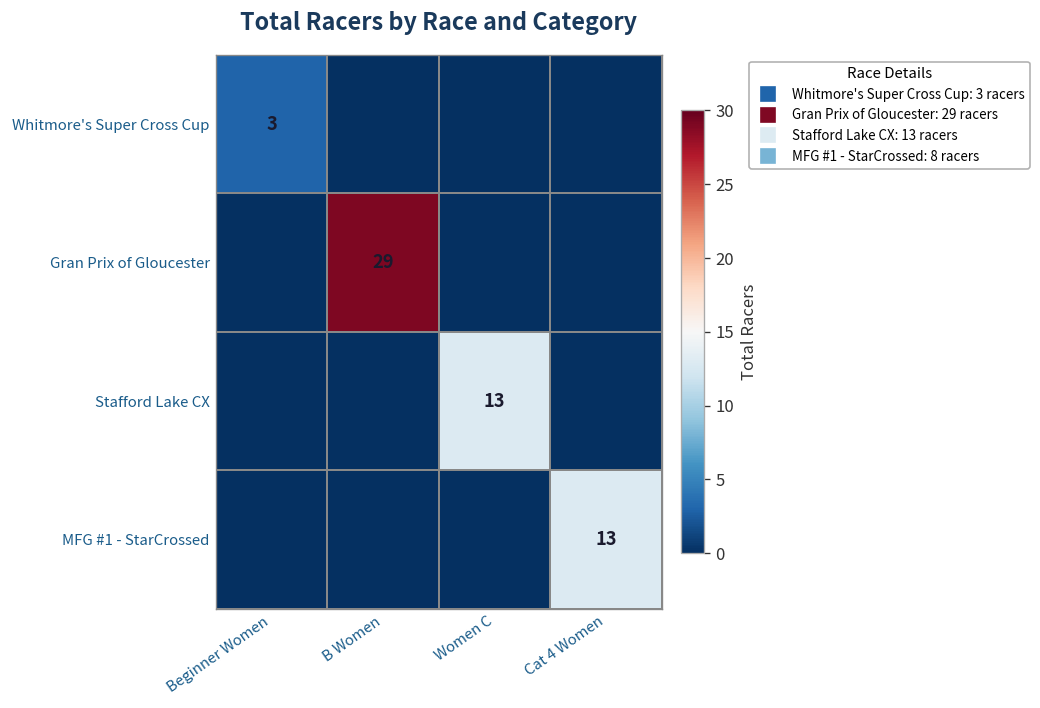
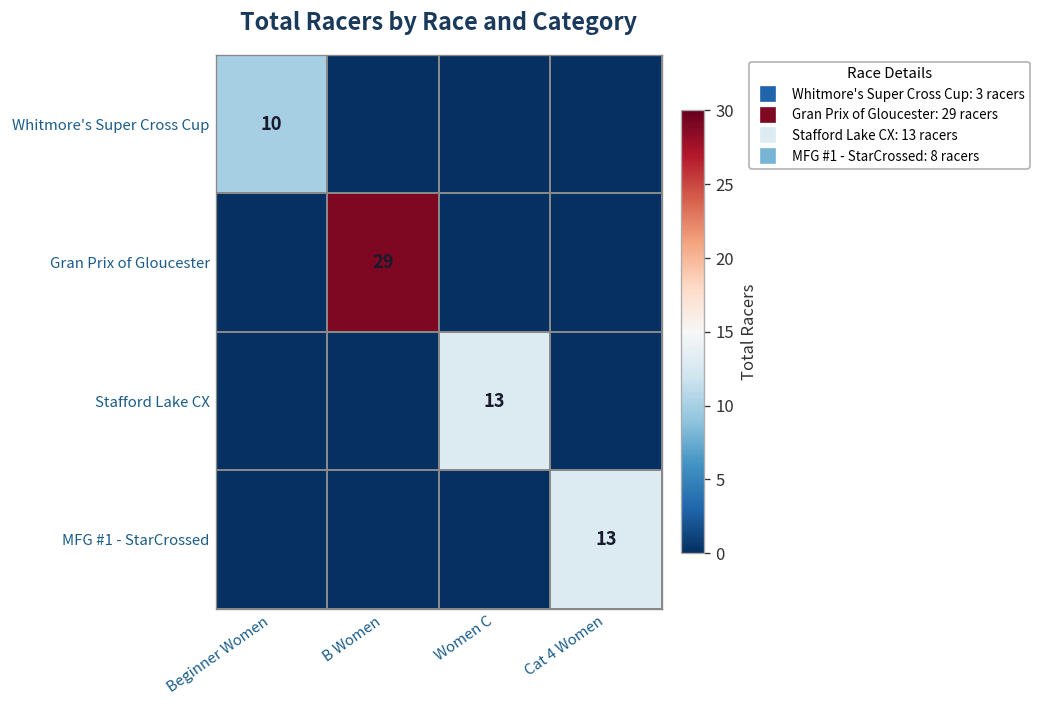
Whitmore's Super Cross Cup, Beginner Women: 3 -> 10
